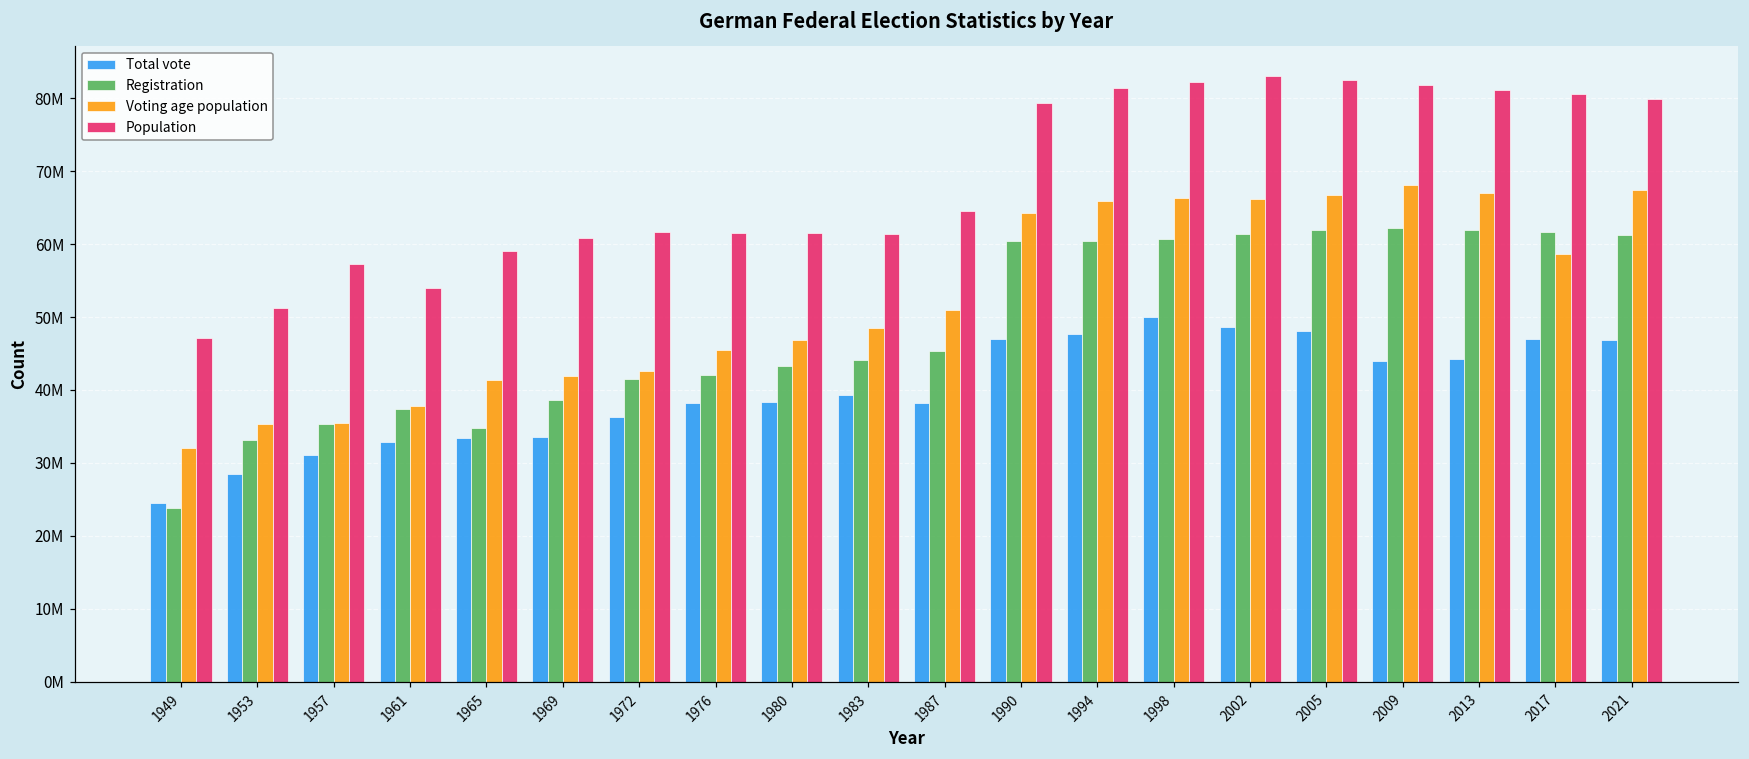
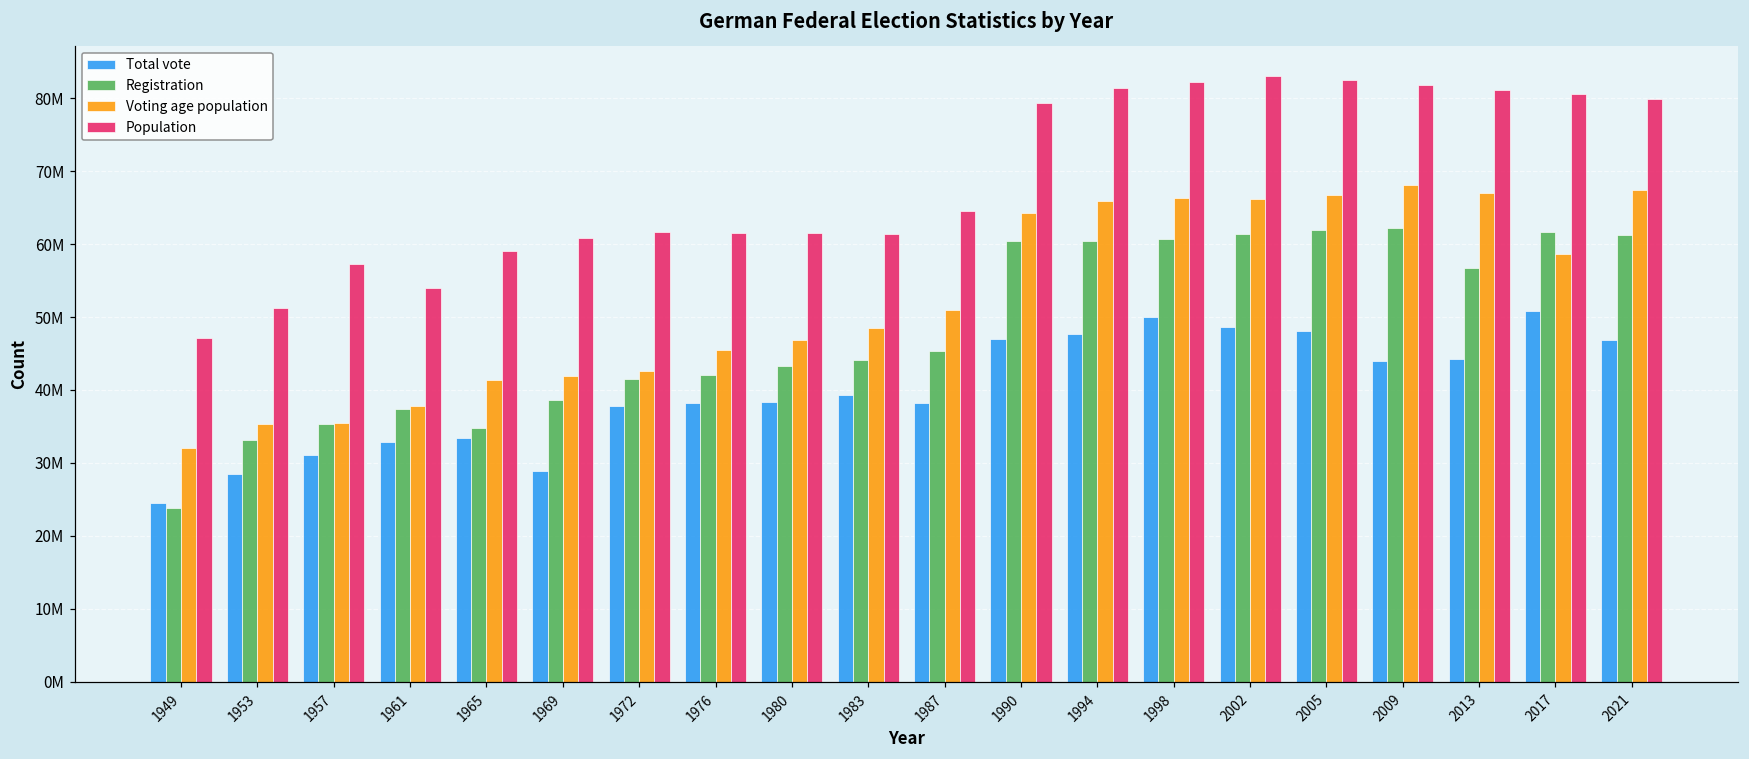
Total vote, 1969: 34000000 -> 29000000
Total vote, 1972: 36000000 -> 38000000
Registration, 2013: 62000000 -> 57000000
Total vote, 2017: 47000000 -> 51000000
